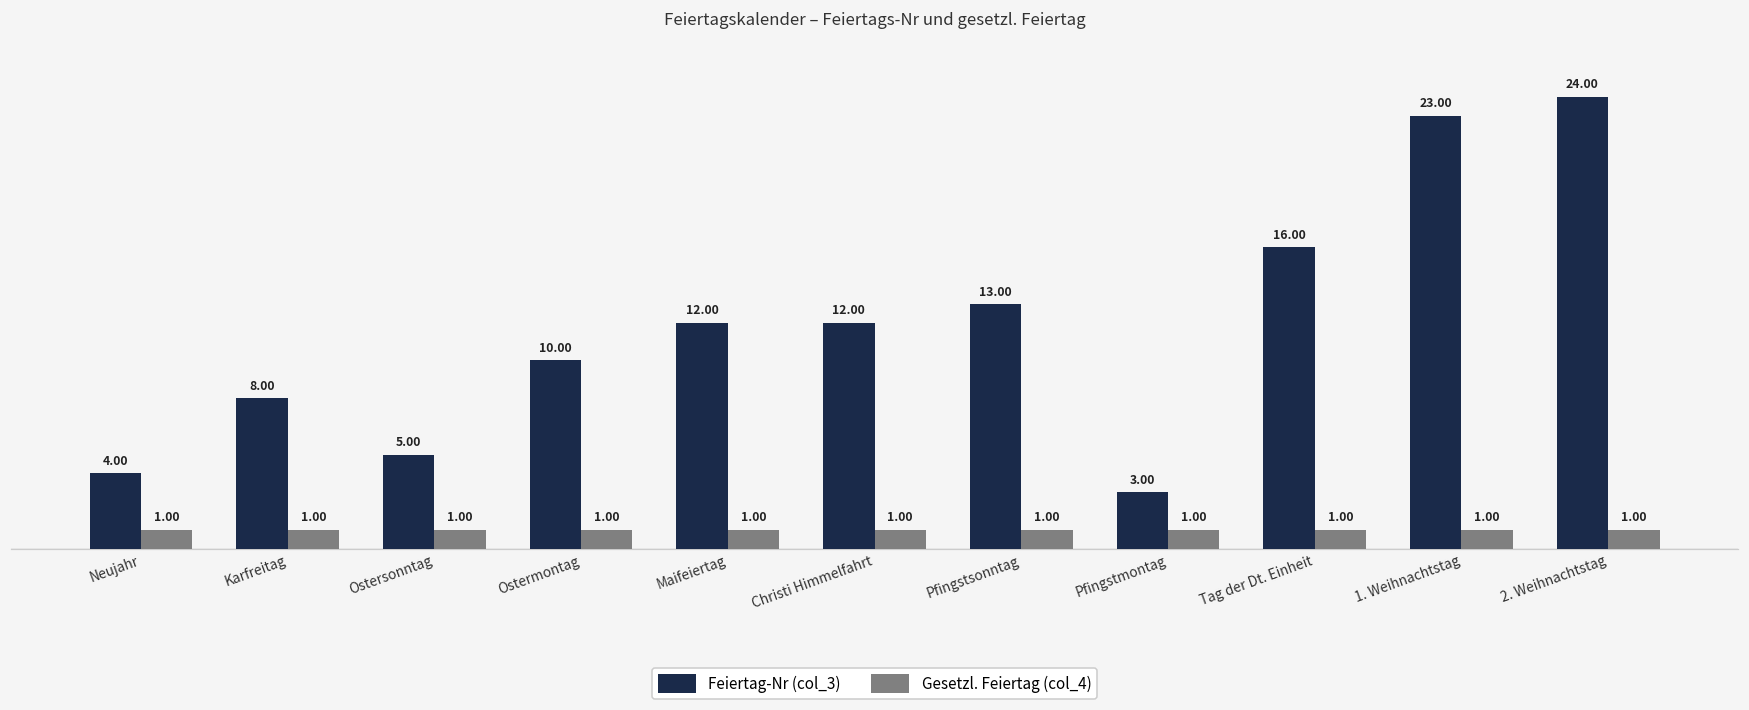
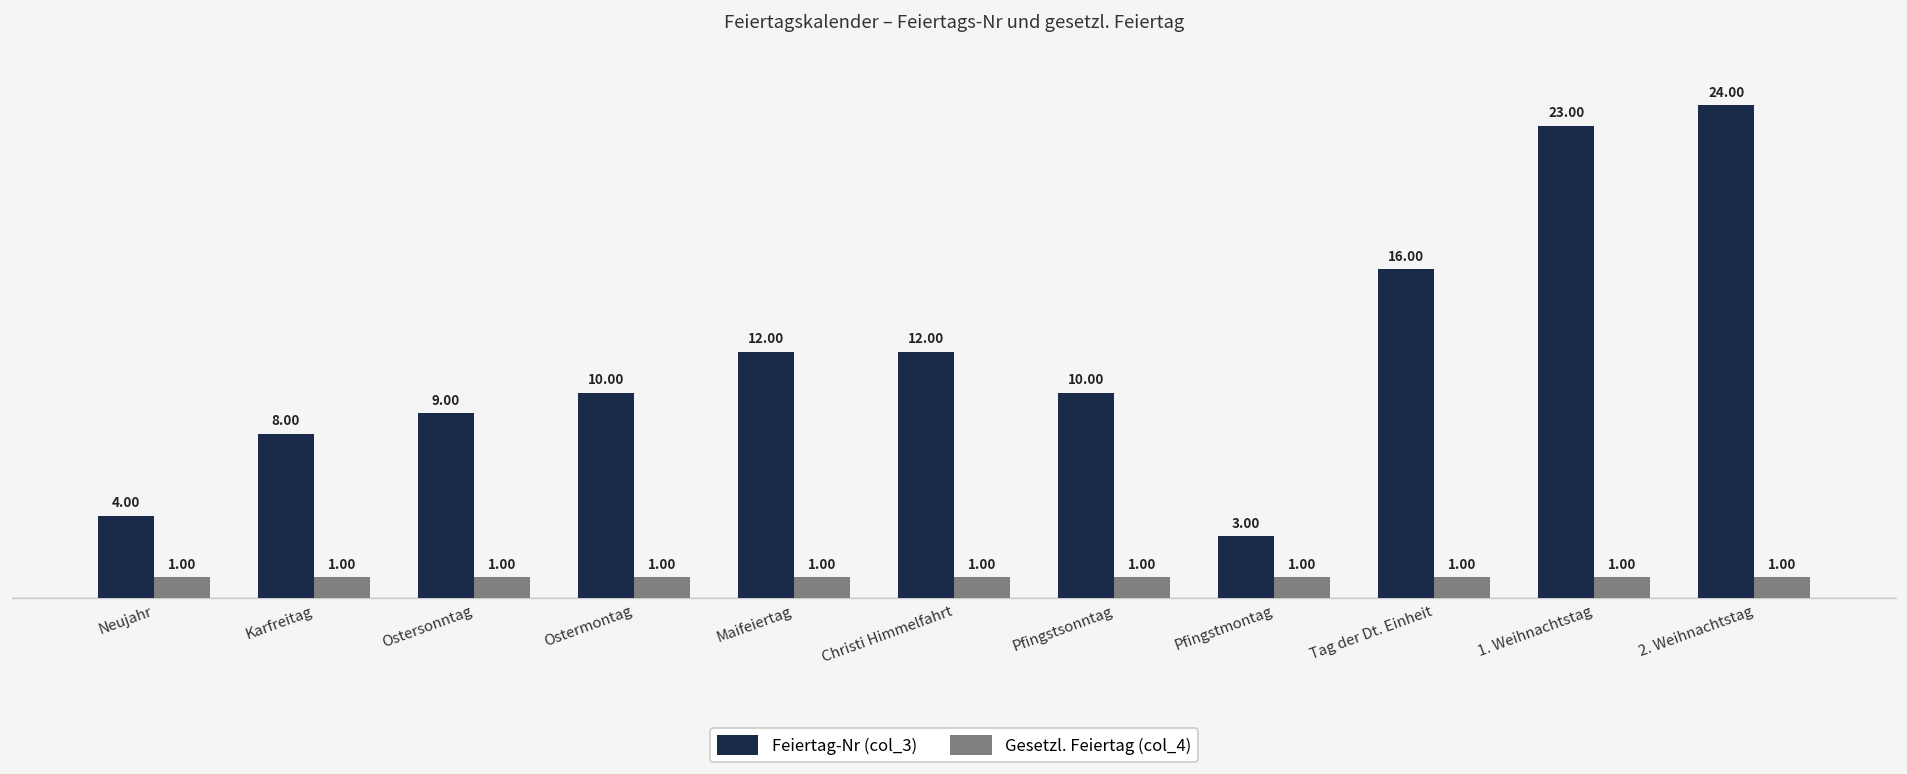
Feiertag-Nr (col_3), Ostersonntag: 5.00 -> 9.00
Feiertag-Nr (col_3), Pfingstsonntag: 13.00 -> 10.00
